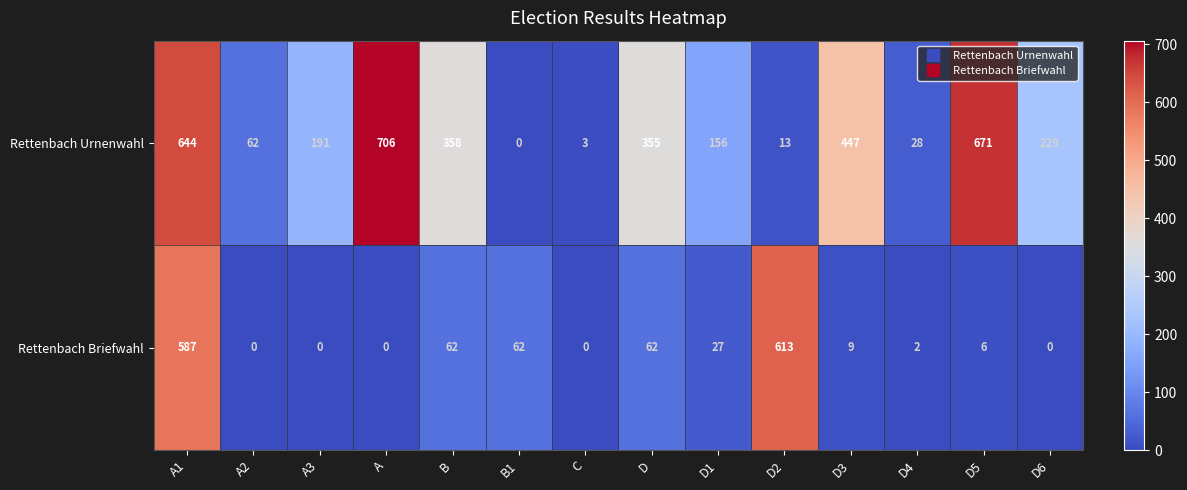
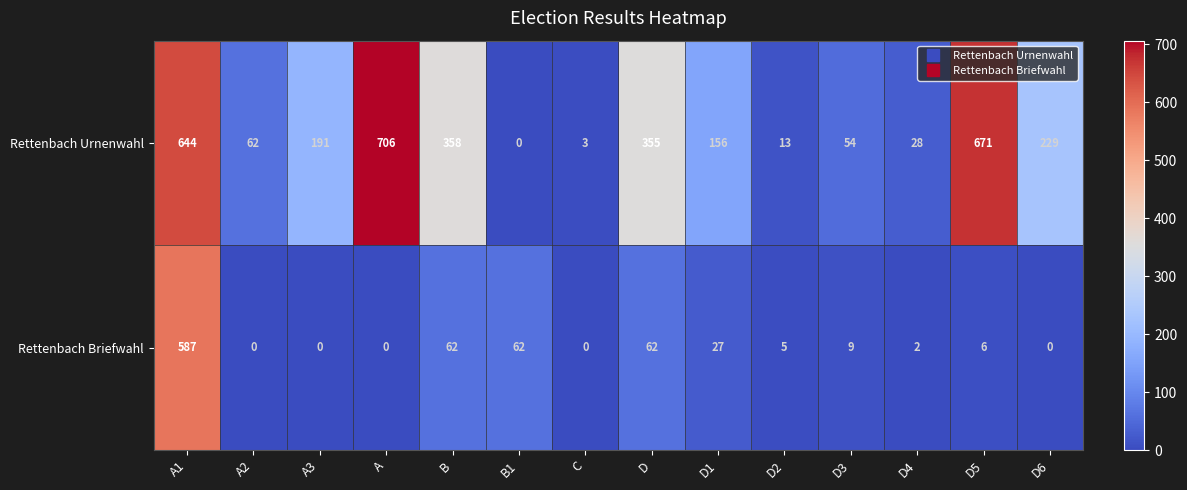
Rettenbach Urnenwahl, D3: 447 -> 54
Rettenbach Briefwahl, D2: 613 -> 5
